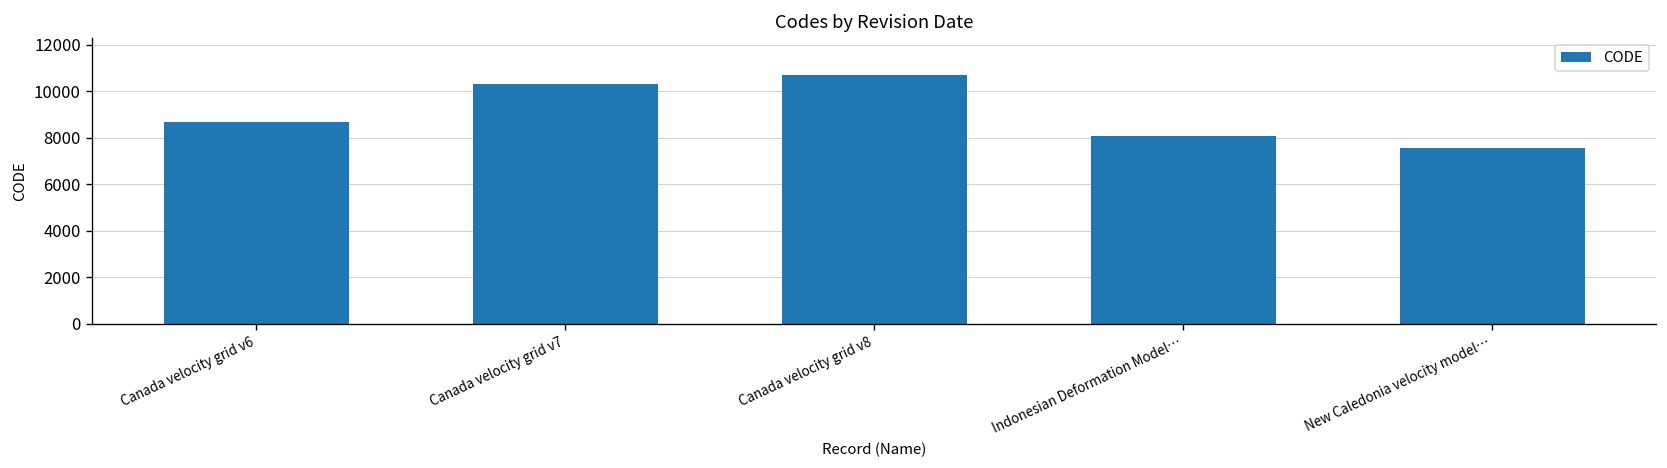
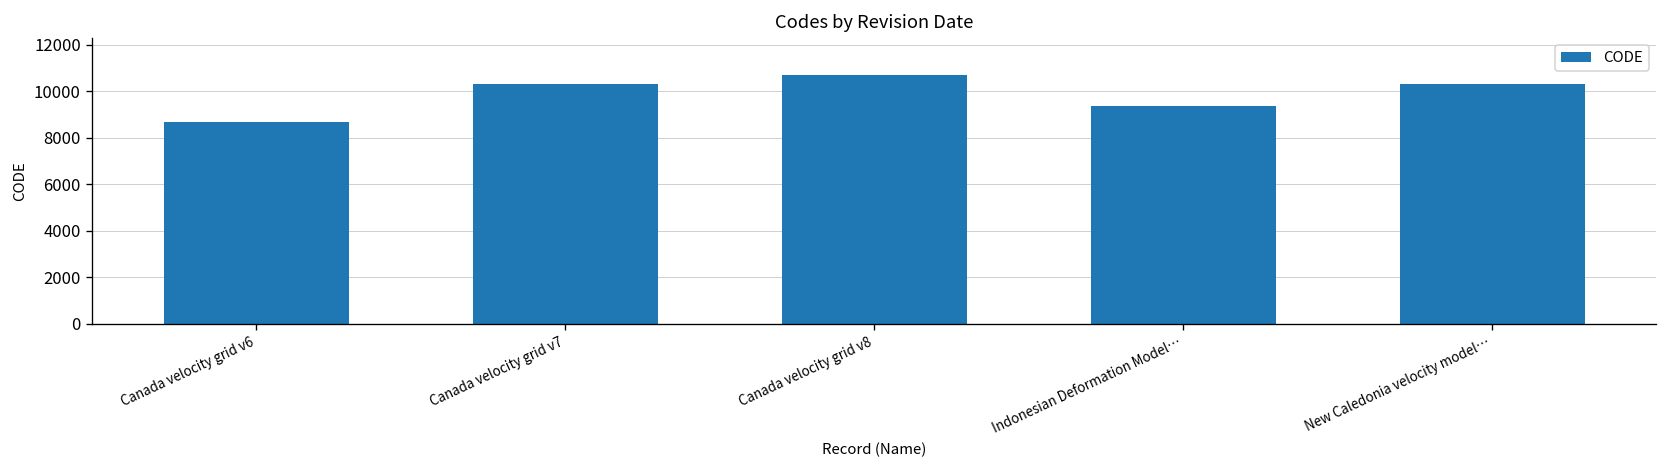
Indonesian Deformation Model…: 8100 -> 9400
New Caledonia velocity model…: 7600 -> 10300
